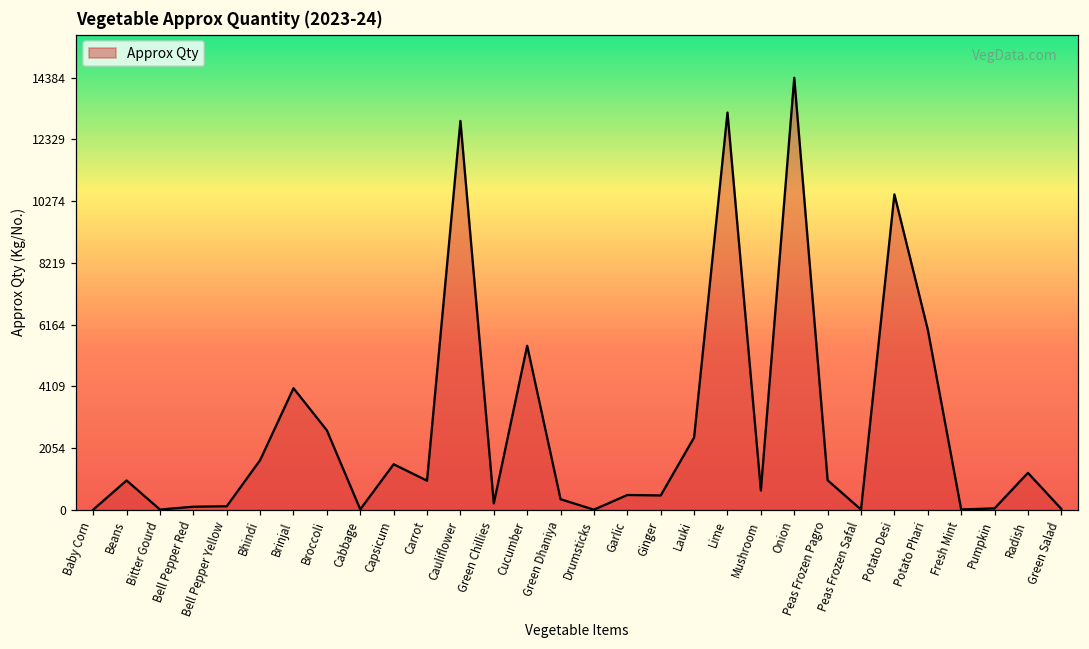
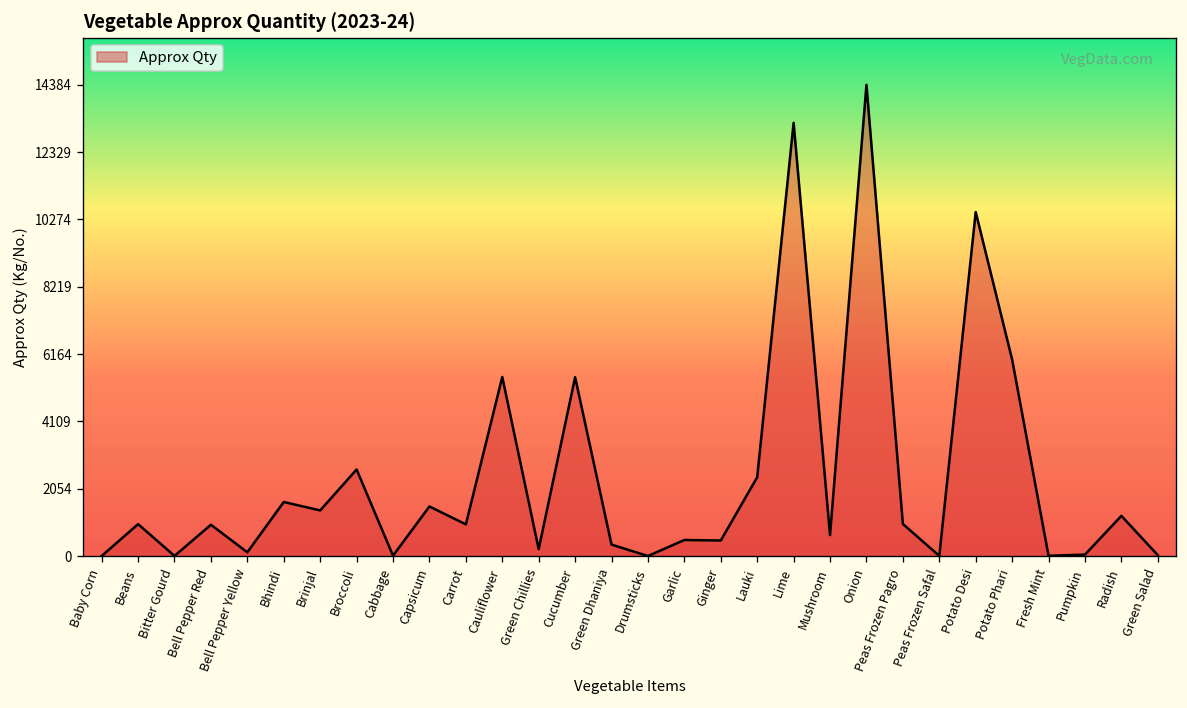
Bell Pepper Red: 100 -> 1000
Brinjal: 4000 -> 1400
Cauliflower: 12900 -> 5500
